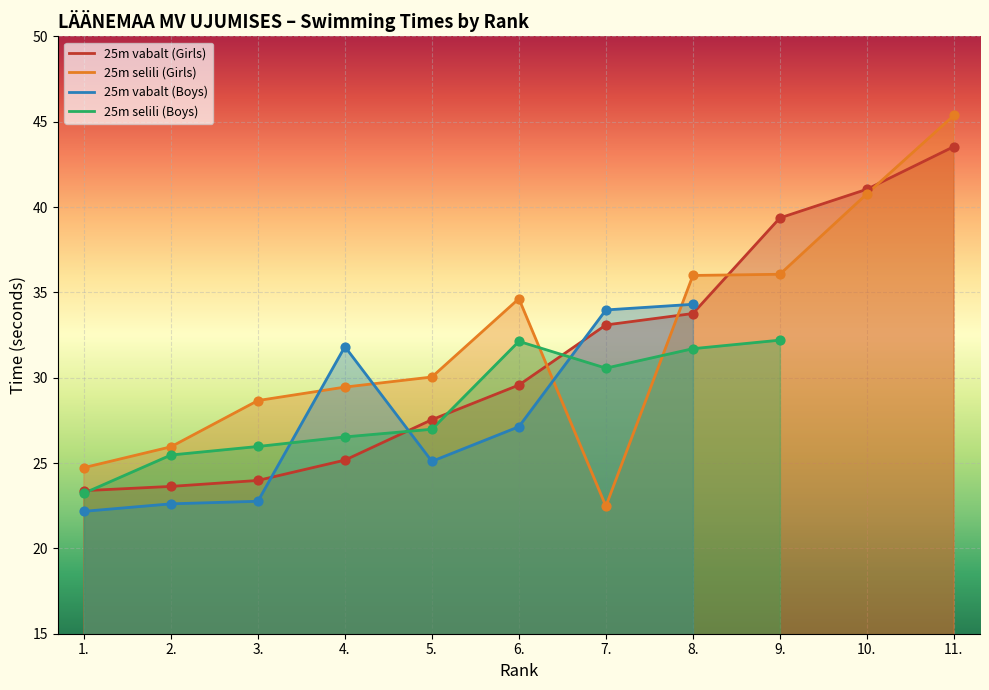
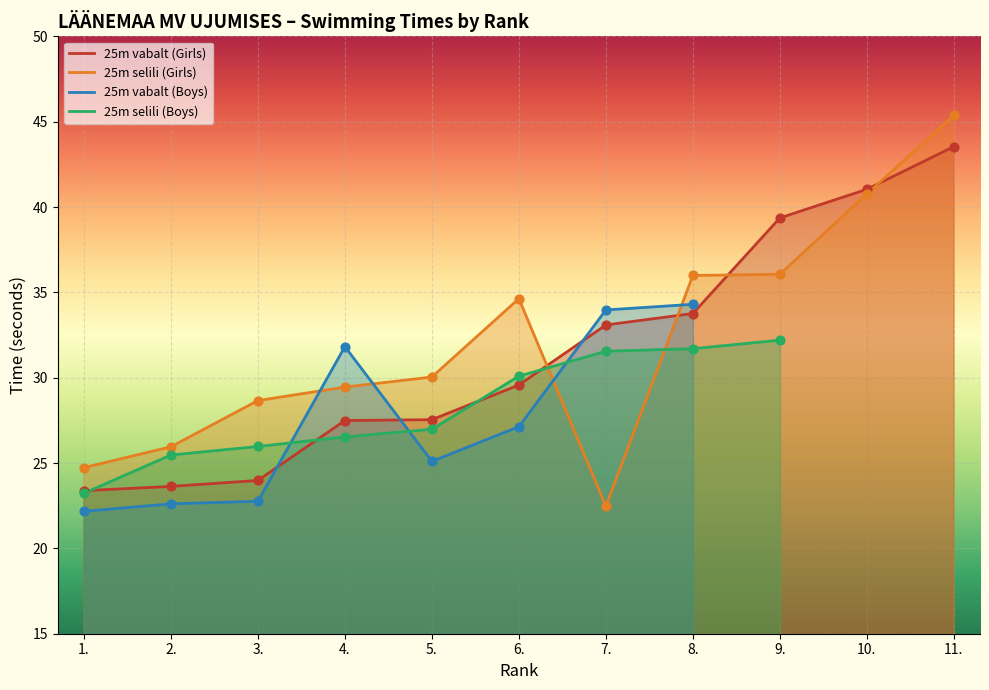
25m vabalt (Girls), 4.: 25.2 -> 27.5
25m selili (Boys), 6.: 32.1 -> 30.1
25m selili (Boys), 7.: 30.6 -> 31.6
